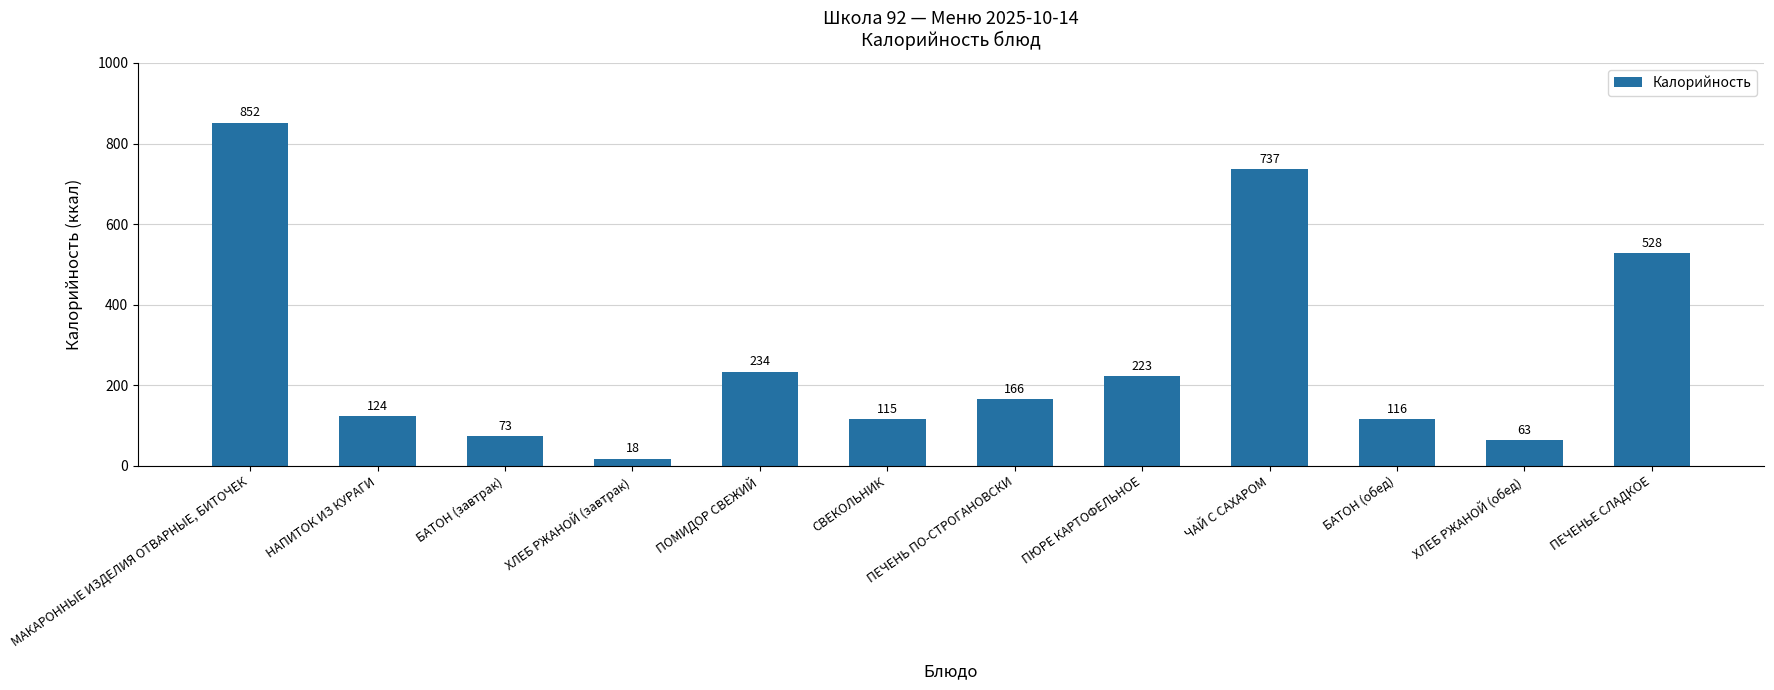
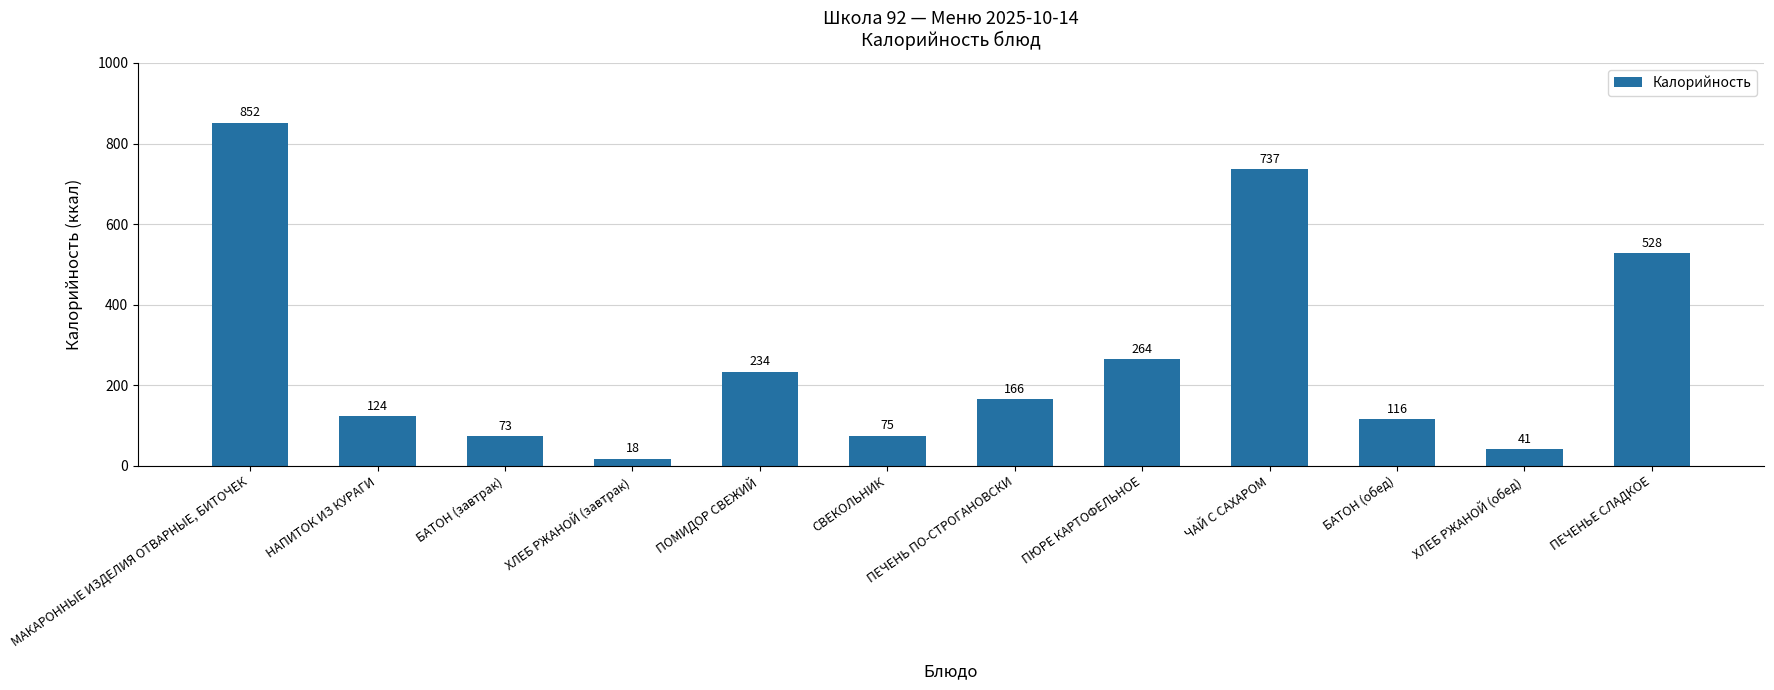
СВЕКОЛЬНИК: 115 -> 75
ПЮРЕ КАРТОФЕЛЬНОЕ: 223 -> 264
ХЛЕБ РЖАНОЙ (обед): 63 -> 41
